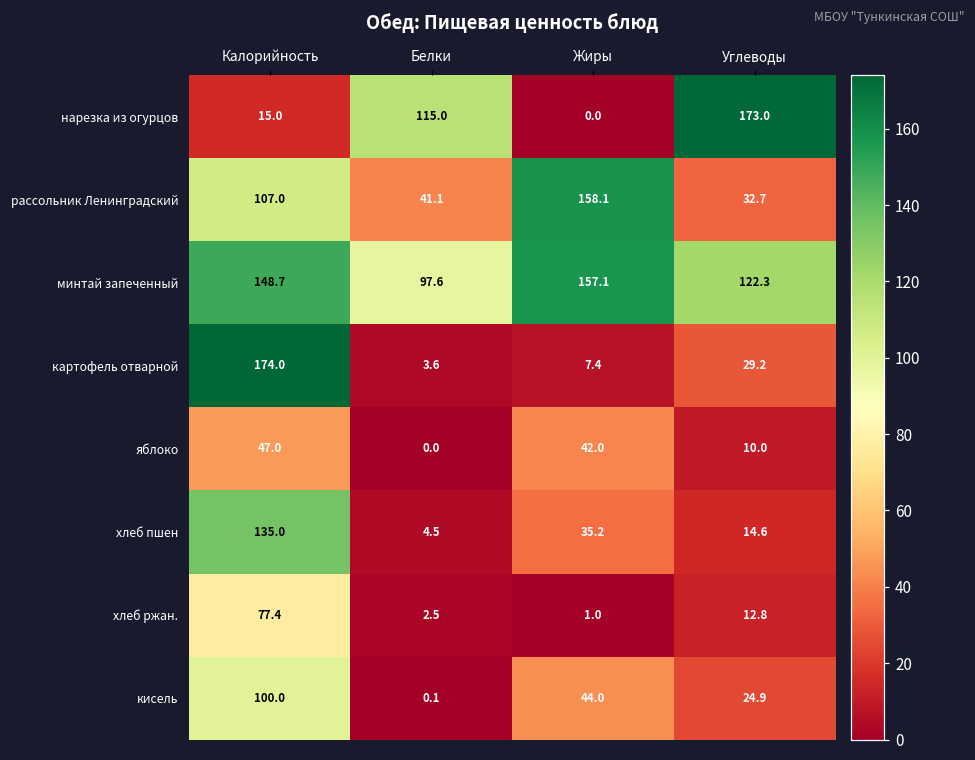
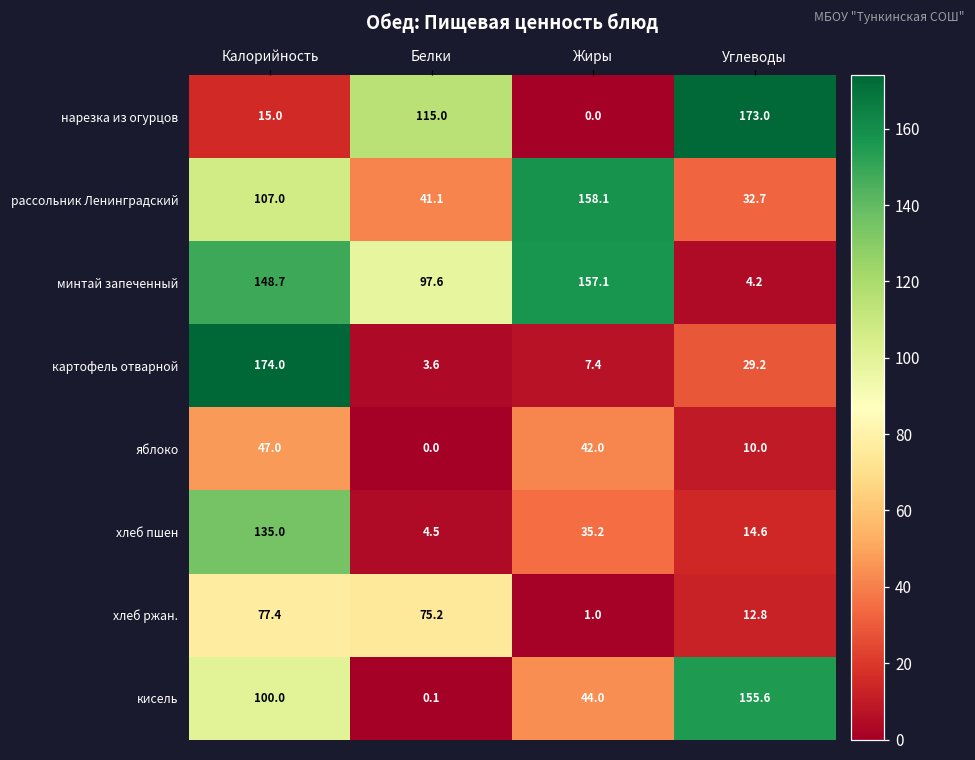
минтай запеченный, Углеводы: 122.3 -> 4.2
хлеб ржан., Белки: 2.5 -> 75.2
кисель, Углеводы: 24.9 -> 155.6
